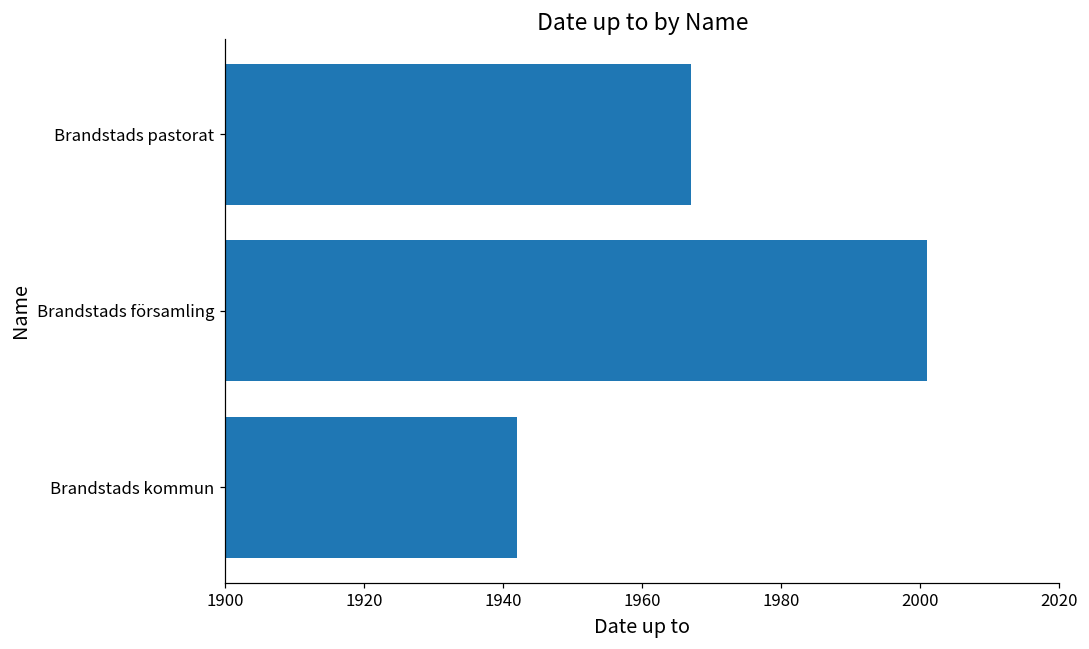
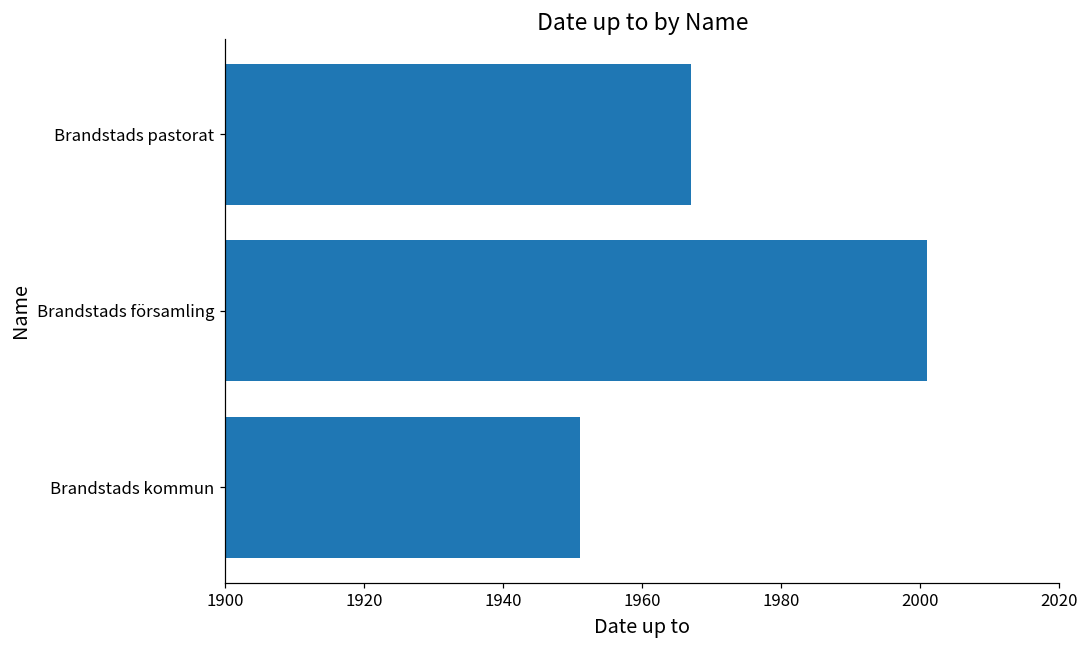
Brandstads kommun: 1942 -> 1951
